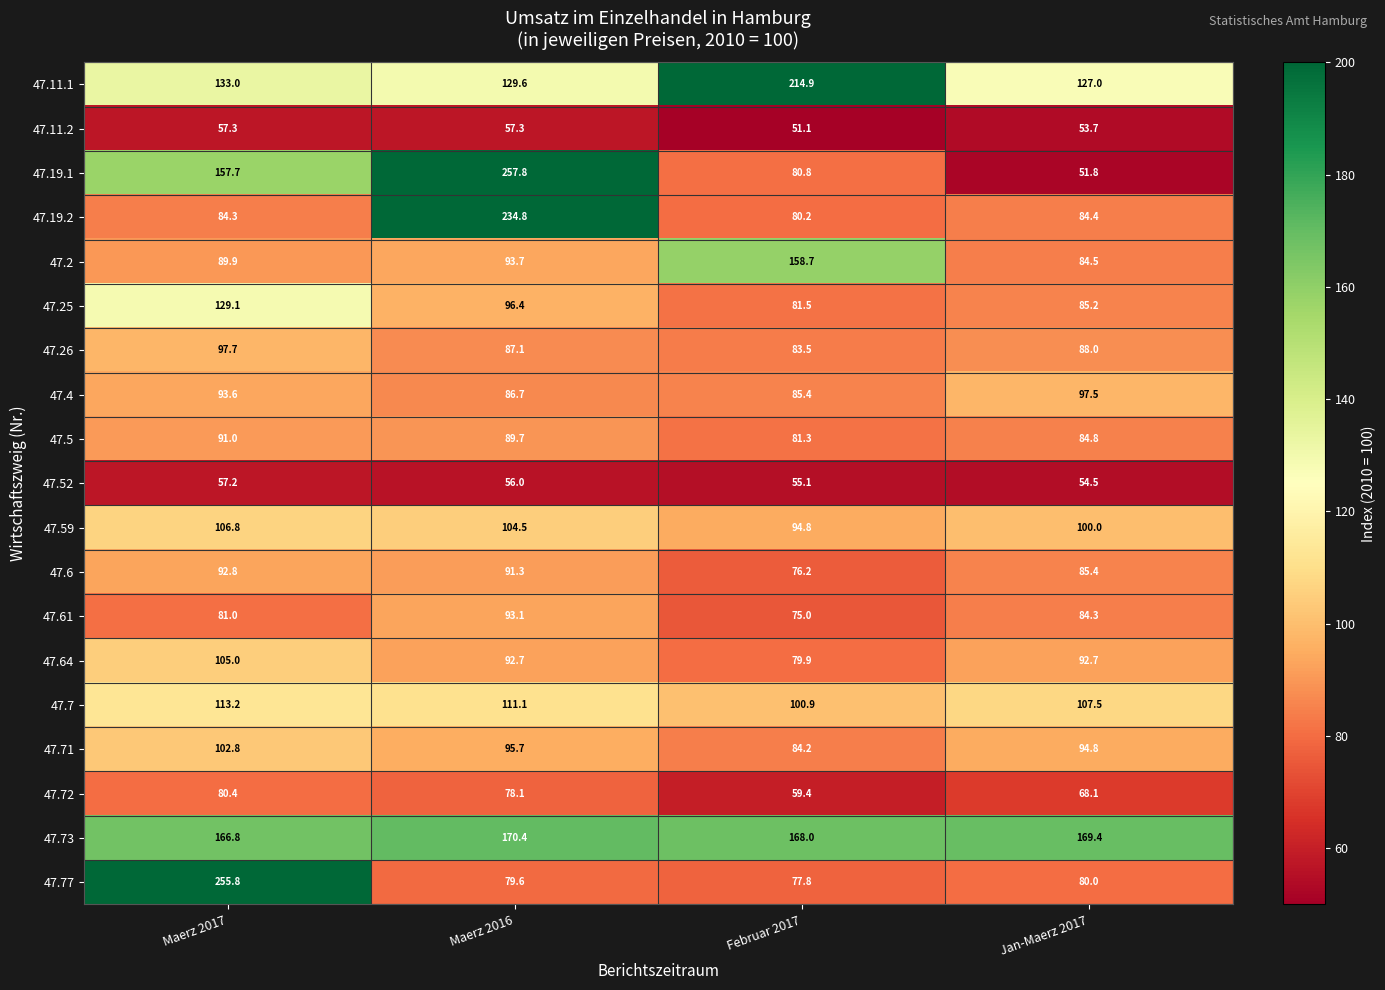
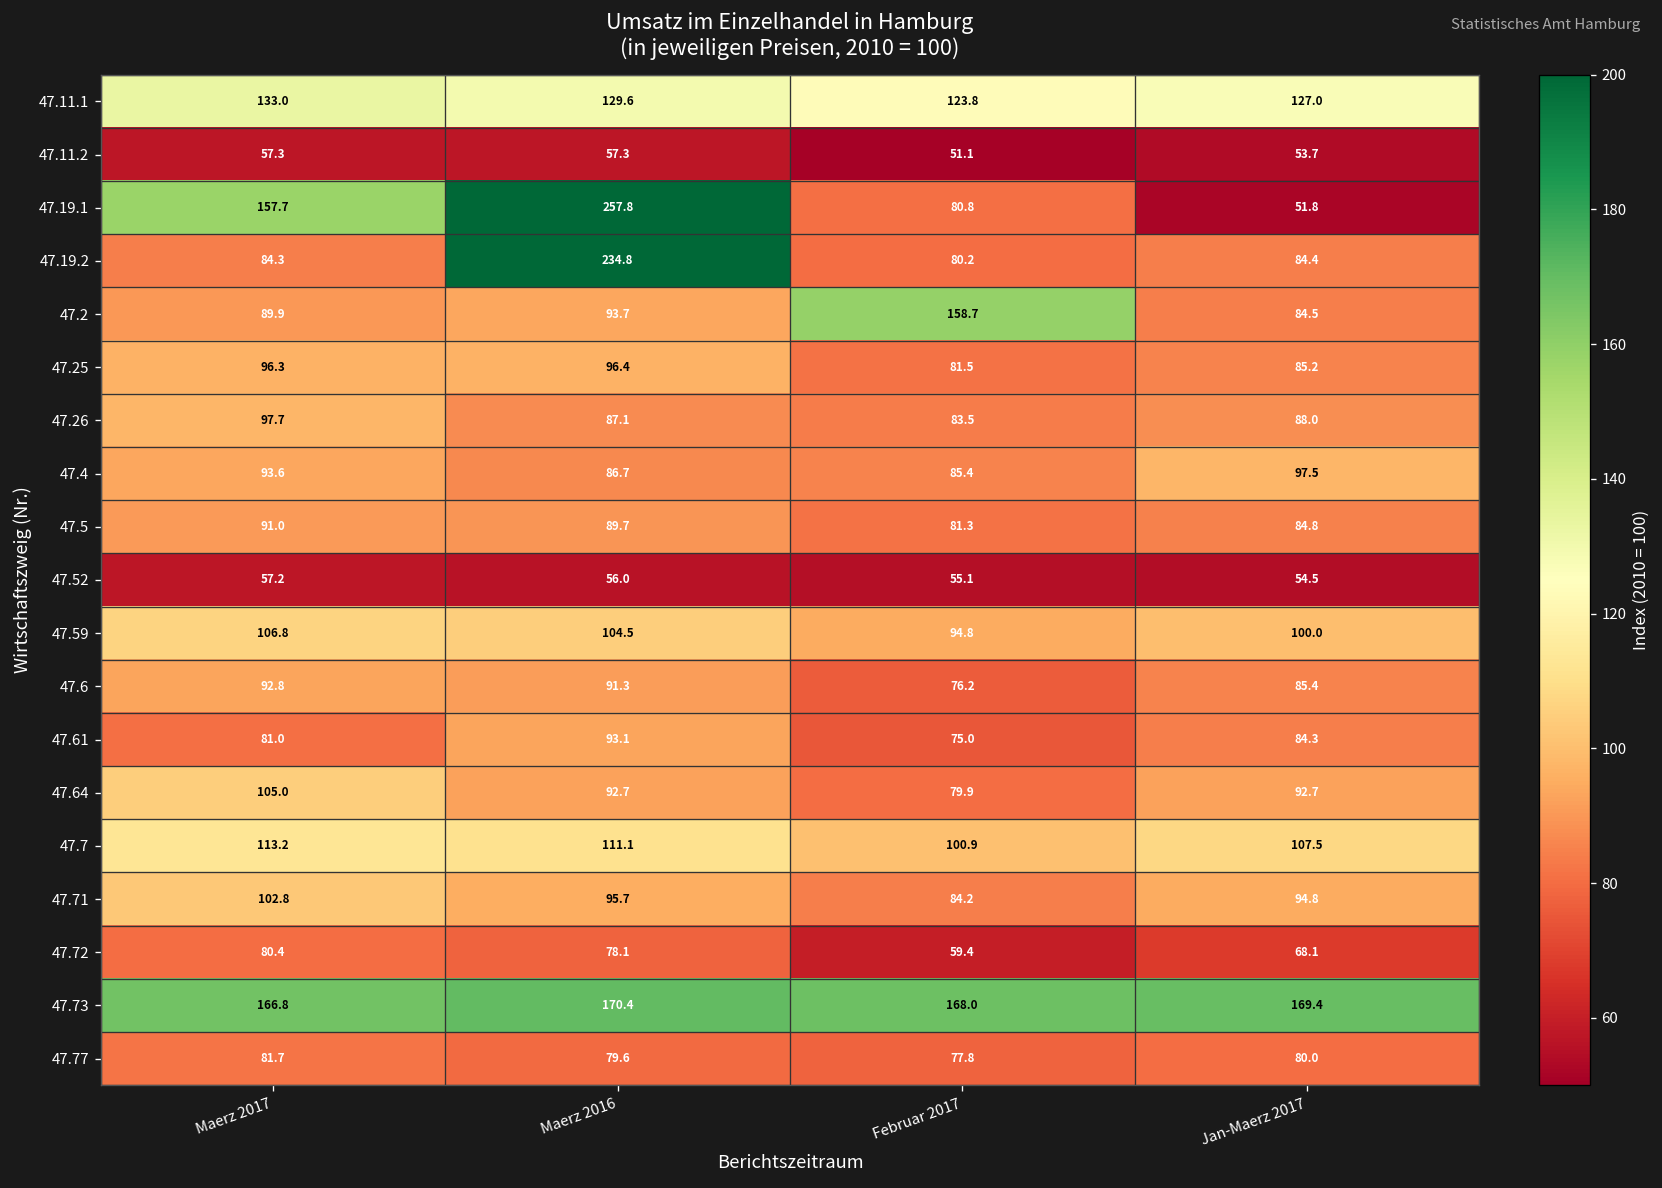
47.11.1, Februar 2017: 214.9 -> 123.8
47.25, Maerz 2017: 129.1 -> 96.3
47.77, Maerz 2017: 255.8 -> 81.7
